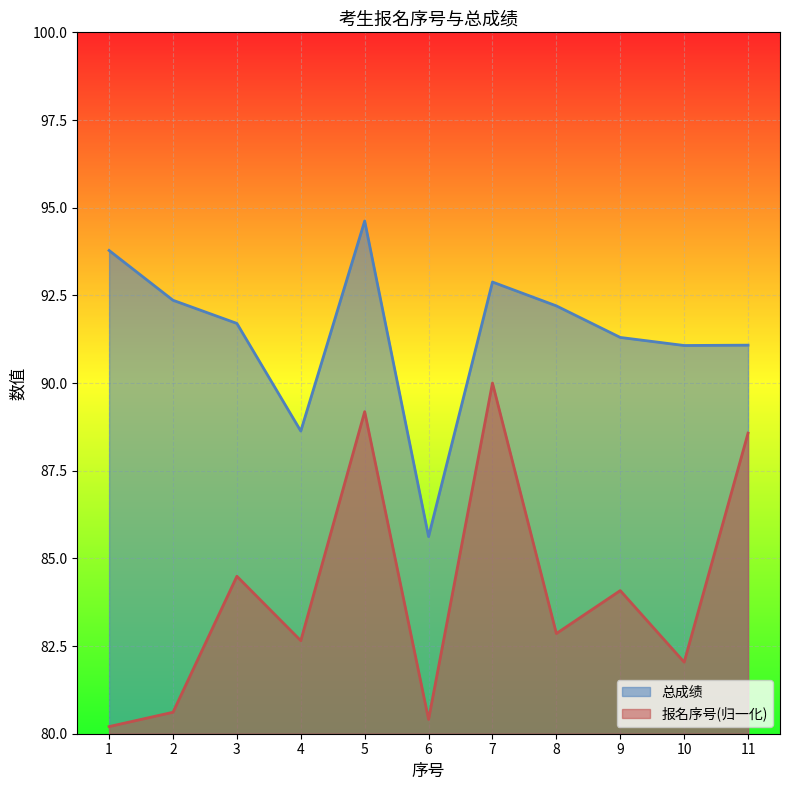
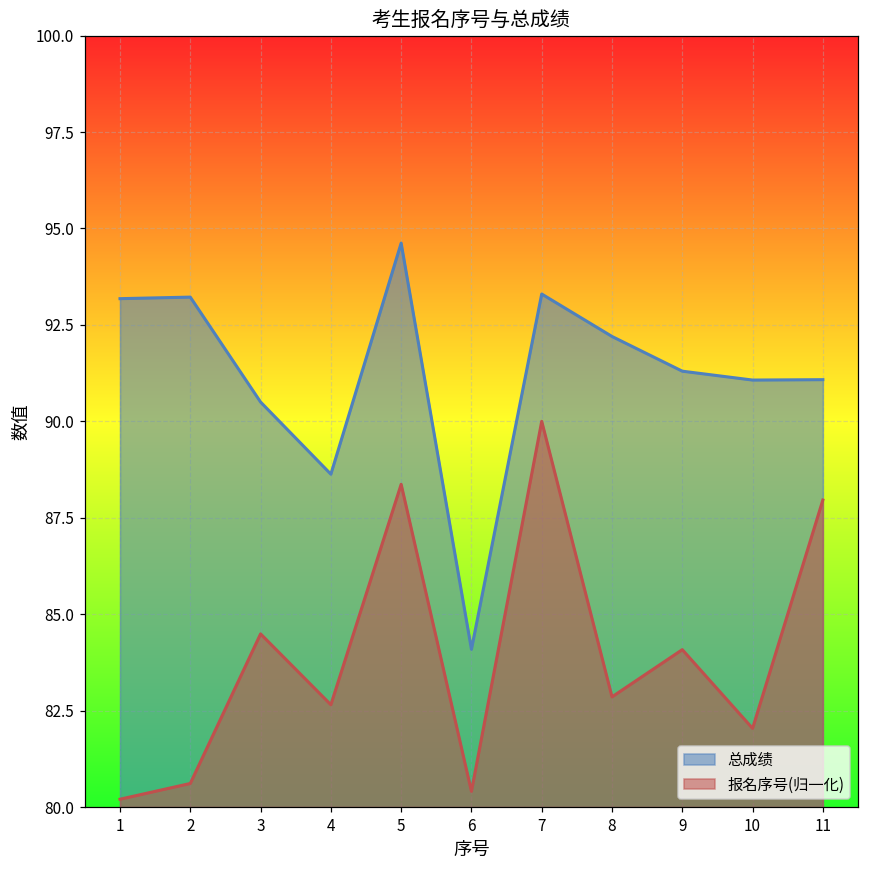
总成绩, 1: 93.8 -> 93.2
总成绩, 2: 92.4 -> 93.2
总成绩, 3: 91.7 -> 90.5
报名序号(归一化), 5: 89.2 -> 88.4
总成绩, 6: 85.6 -> 84.1
总成绩, 7: 92.9 -> 93.3
报名序号(归一化), 11: 88.6 -> 88.0
